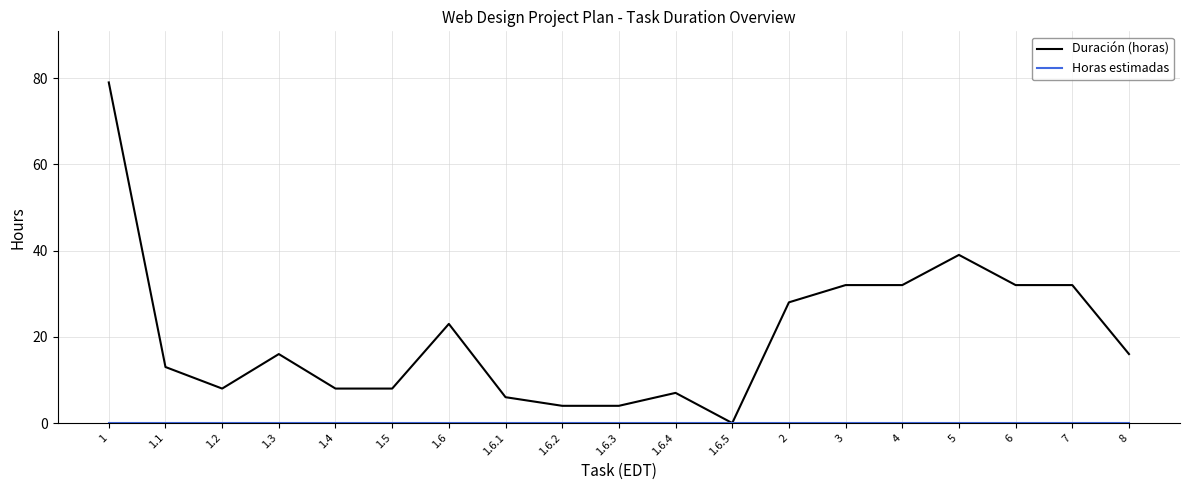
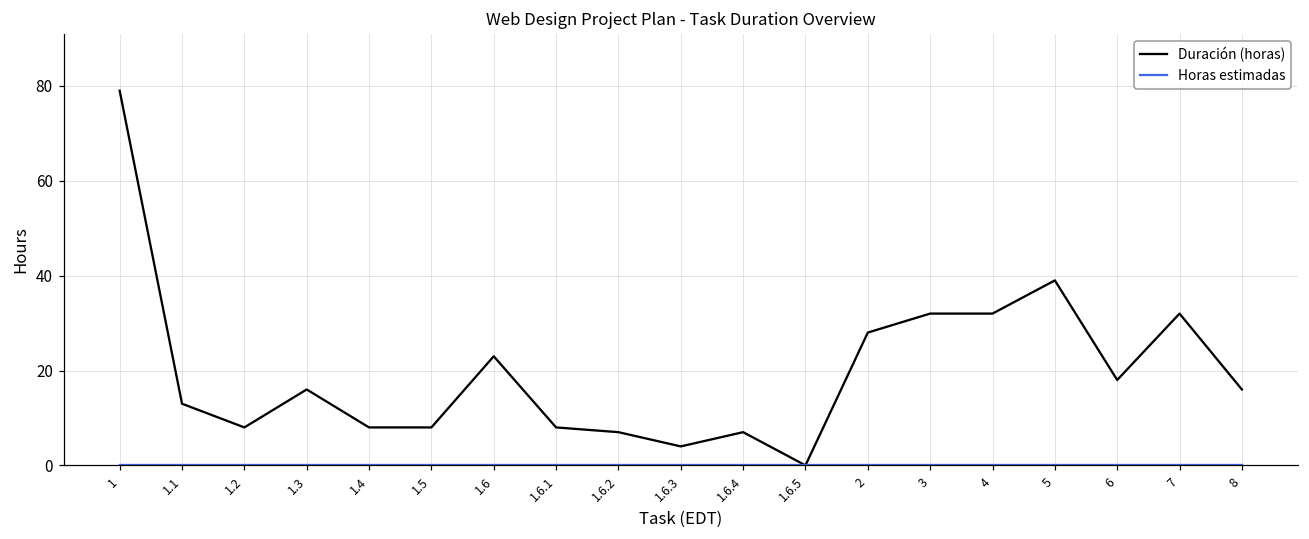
Duración (horas), 1.6.1: 6 -> 8
Duración (horas), 1.6.2: 4 -> 7
Duración (horas), 6: 32 -> 18
